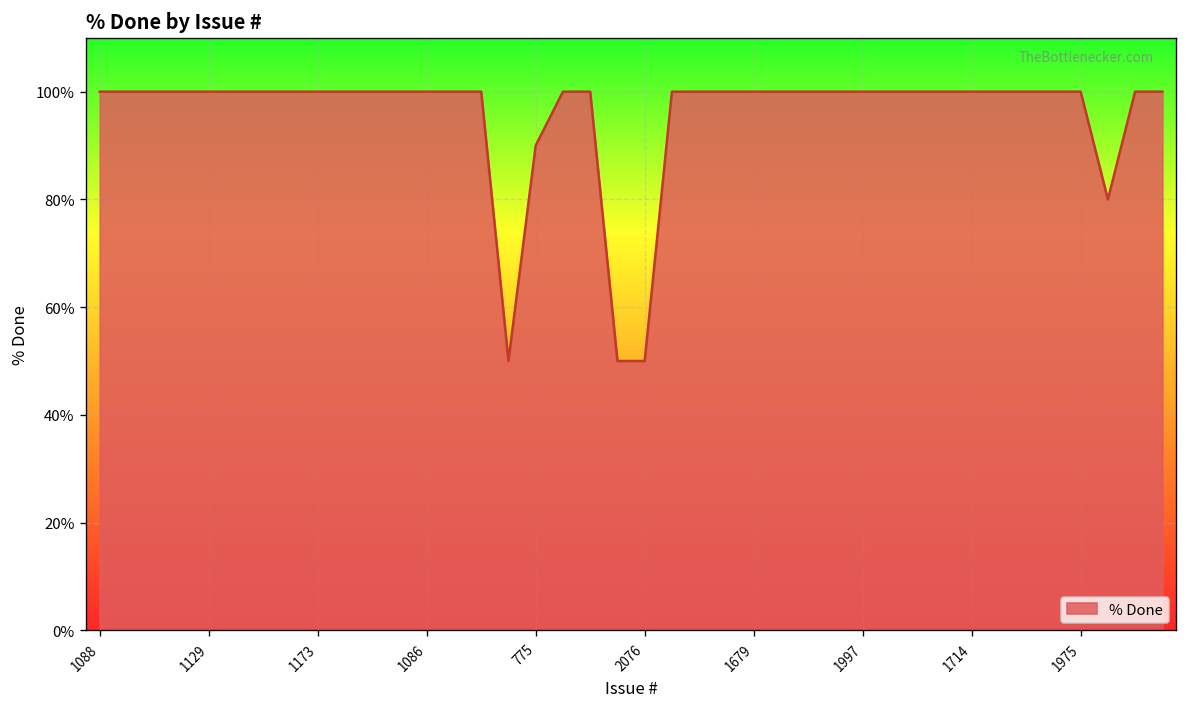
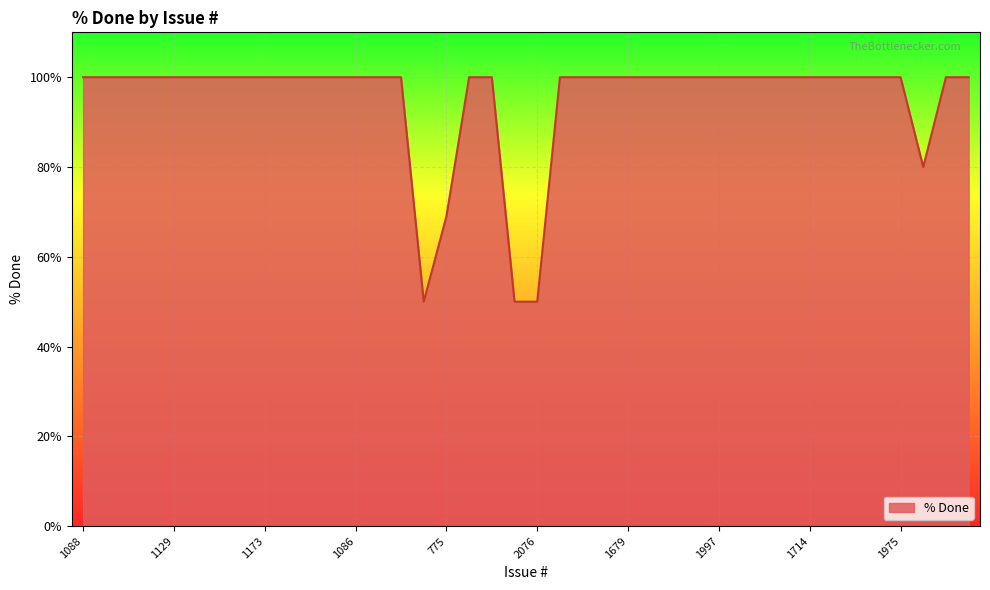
775: 90% -> 69%
